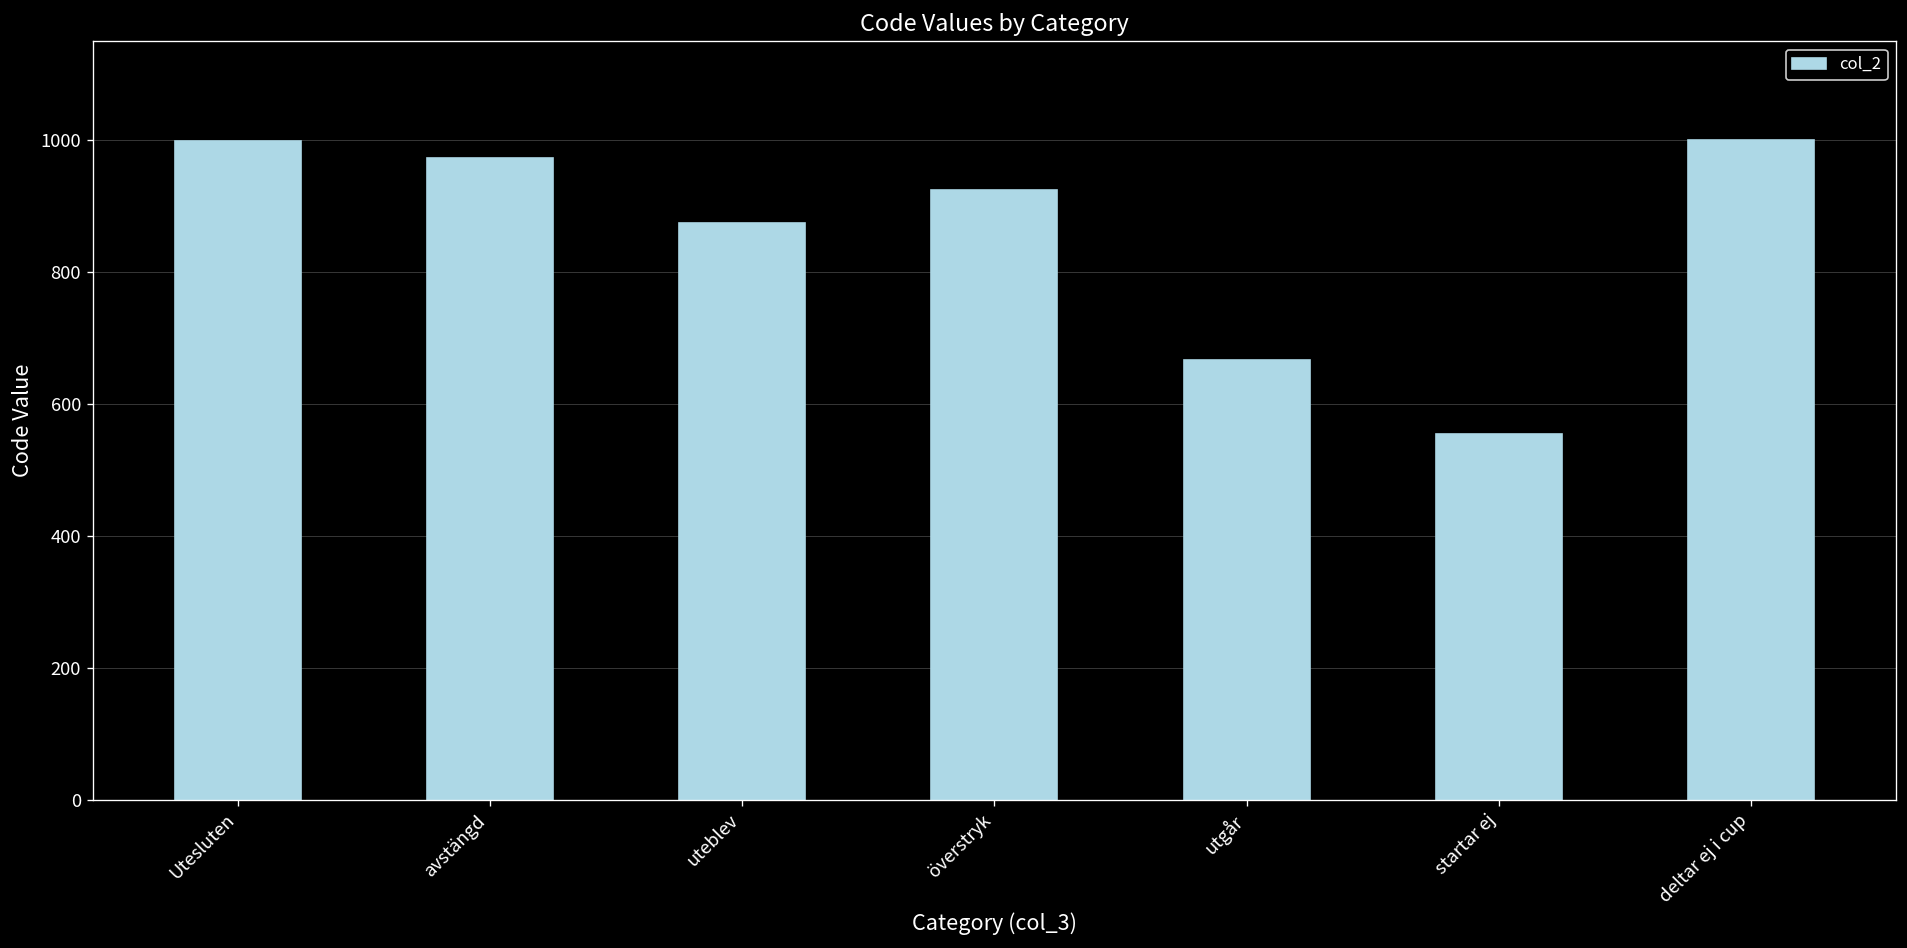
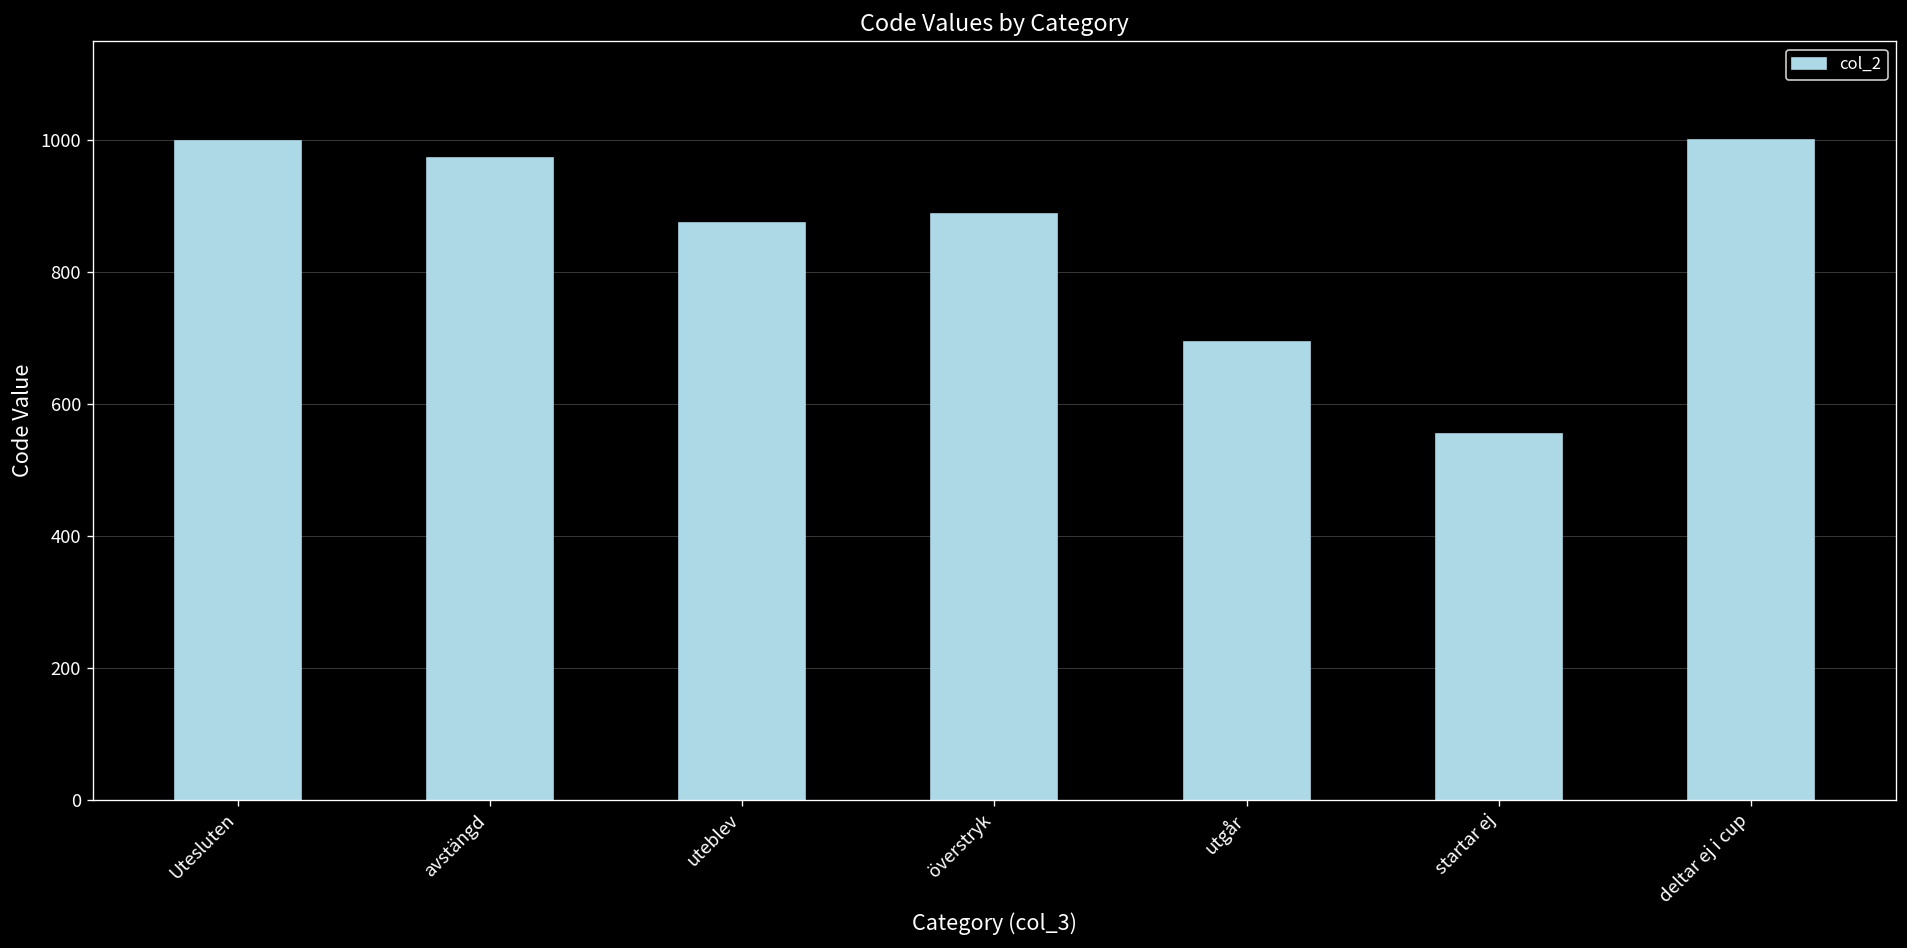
överstryk: 920 -> 890
utgår: 670 -> 690
